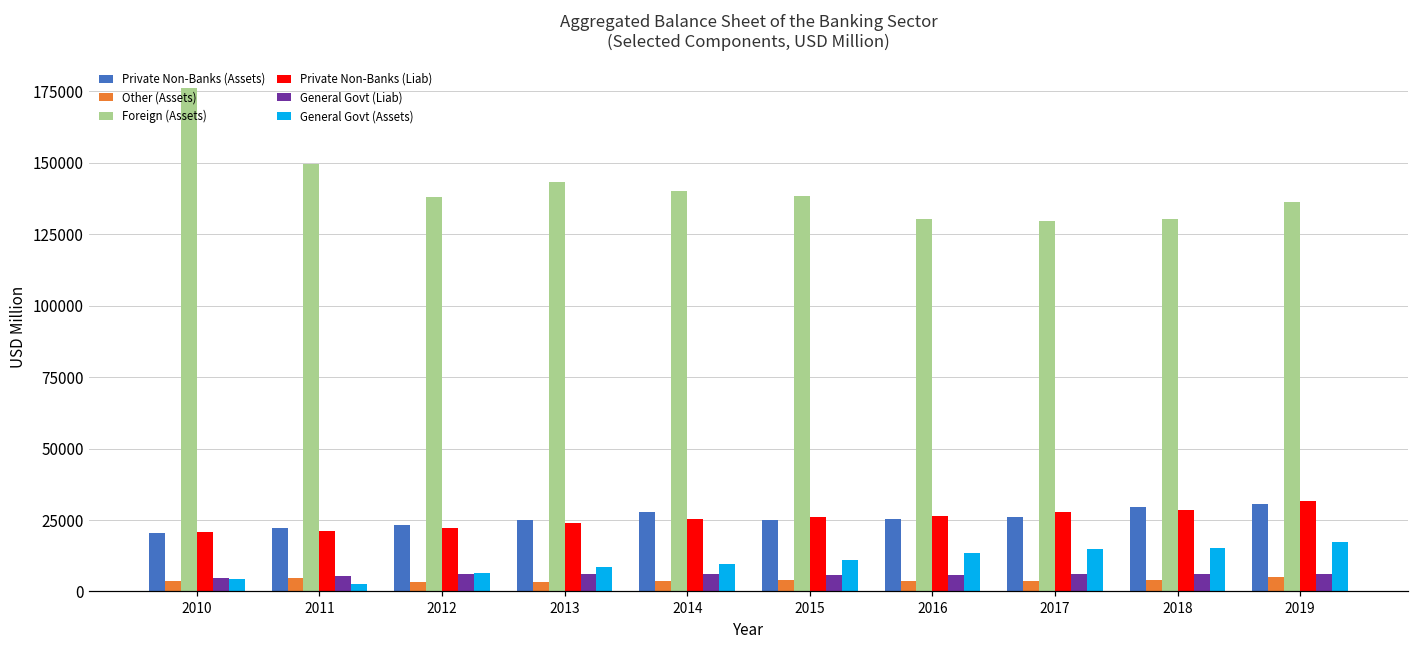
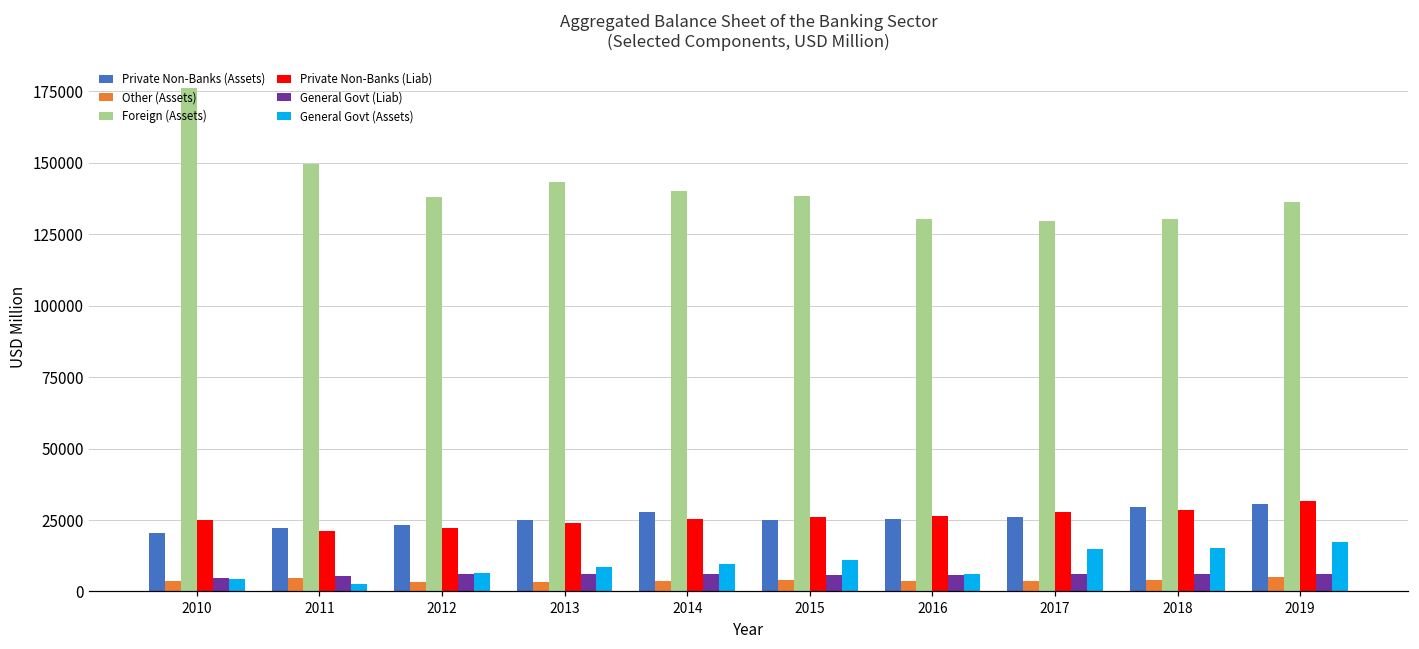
Private Non-Banks (Liab), 2010: 21000 -> 25000
General Govt (Assets), 2016: 13000 -> 6000
